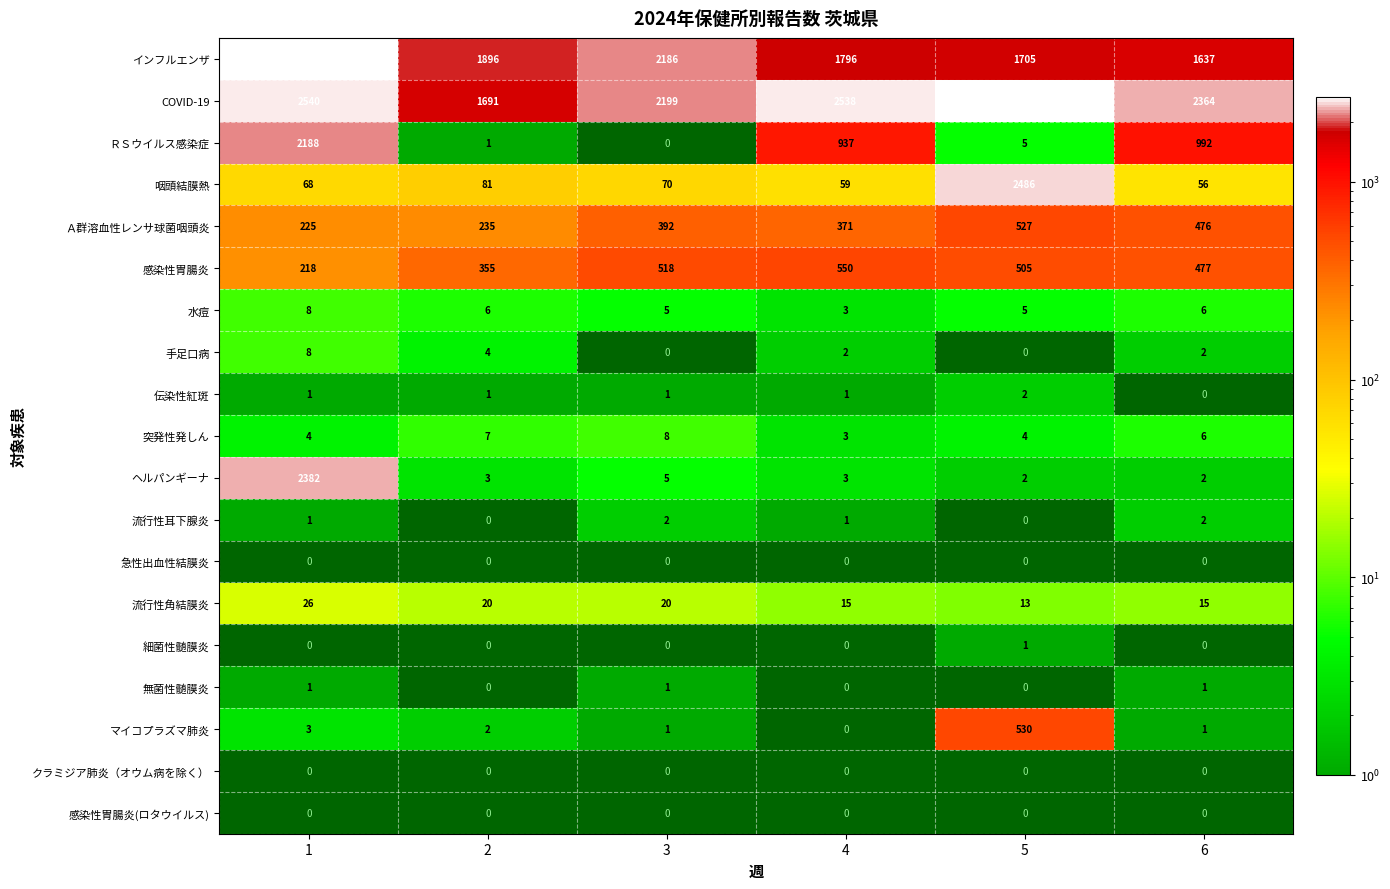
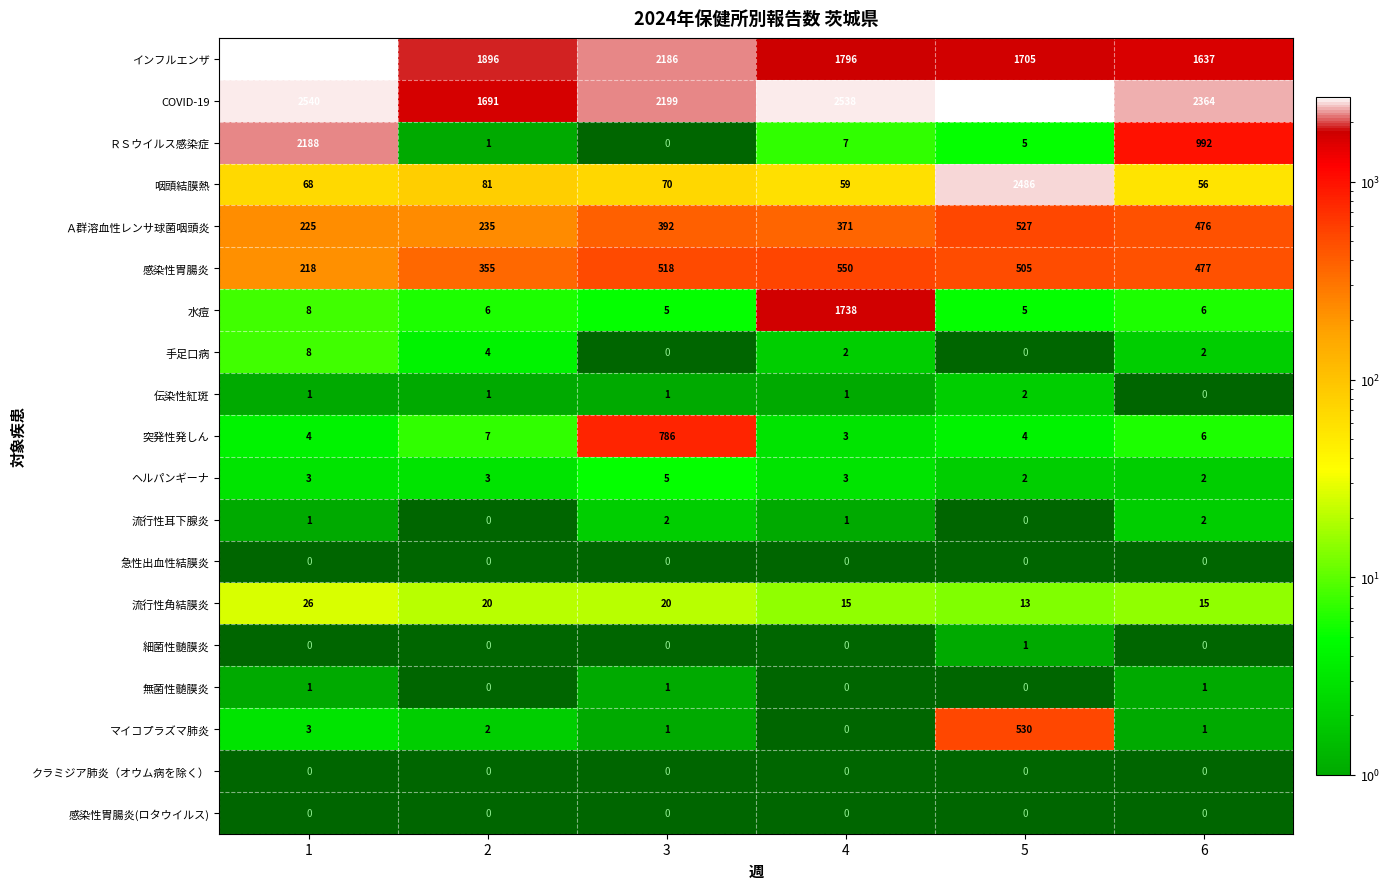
ＲＳウイルス感染症, 4: 937 -> 7
水痘, 4: 3 -> 1738
突発性発しん, 3: 8 -> 786
ヘルパンギーナ, 1: 2382 -> 3
